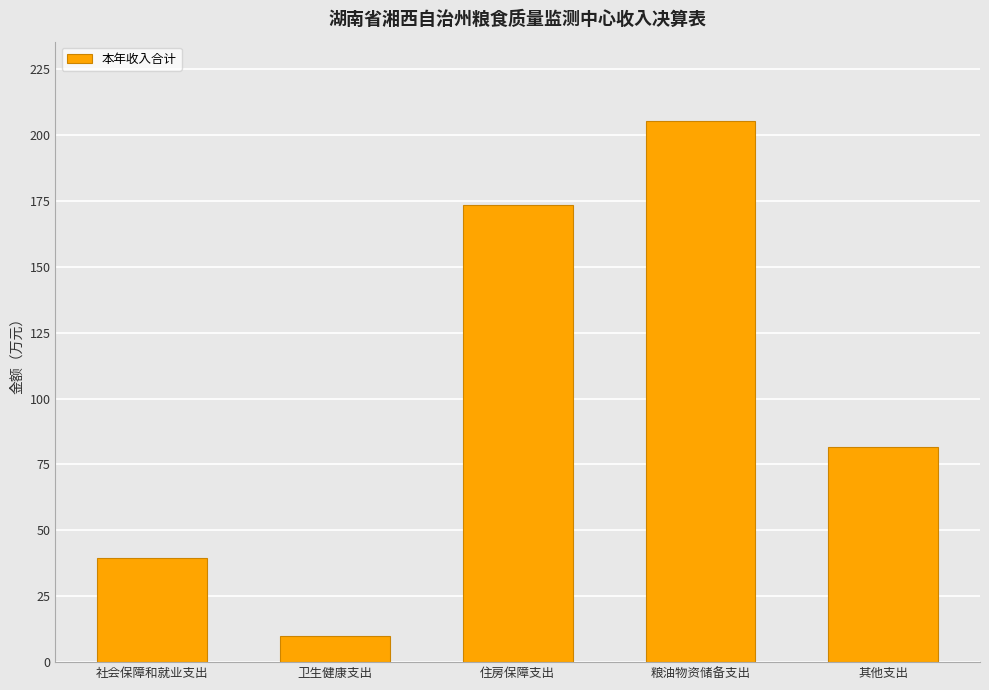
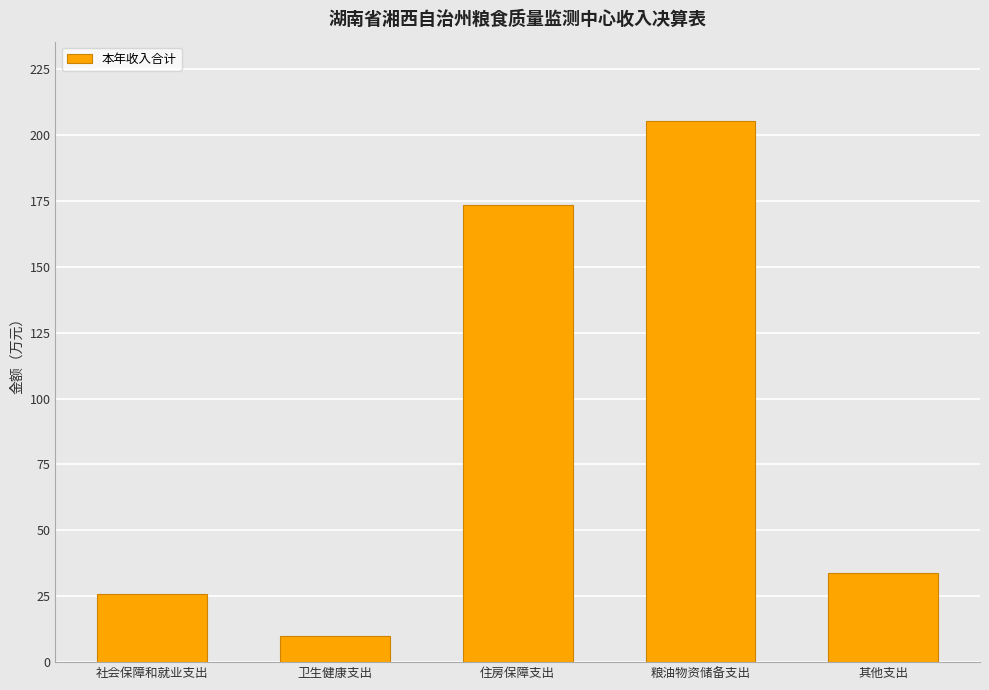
社会保障和就业支出: 40 -> 26
其他支出: 82 -> 34
